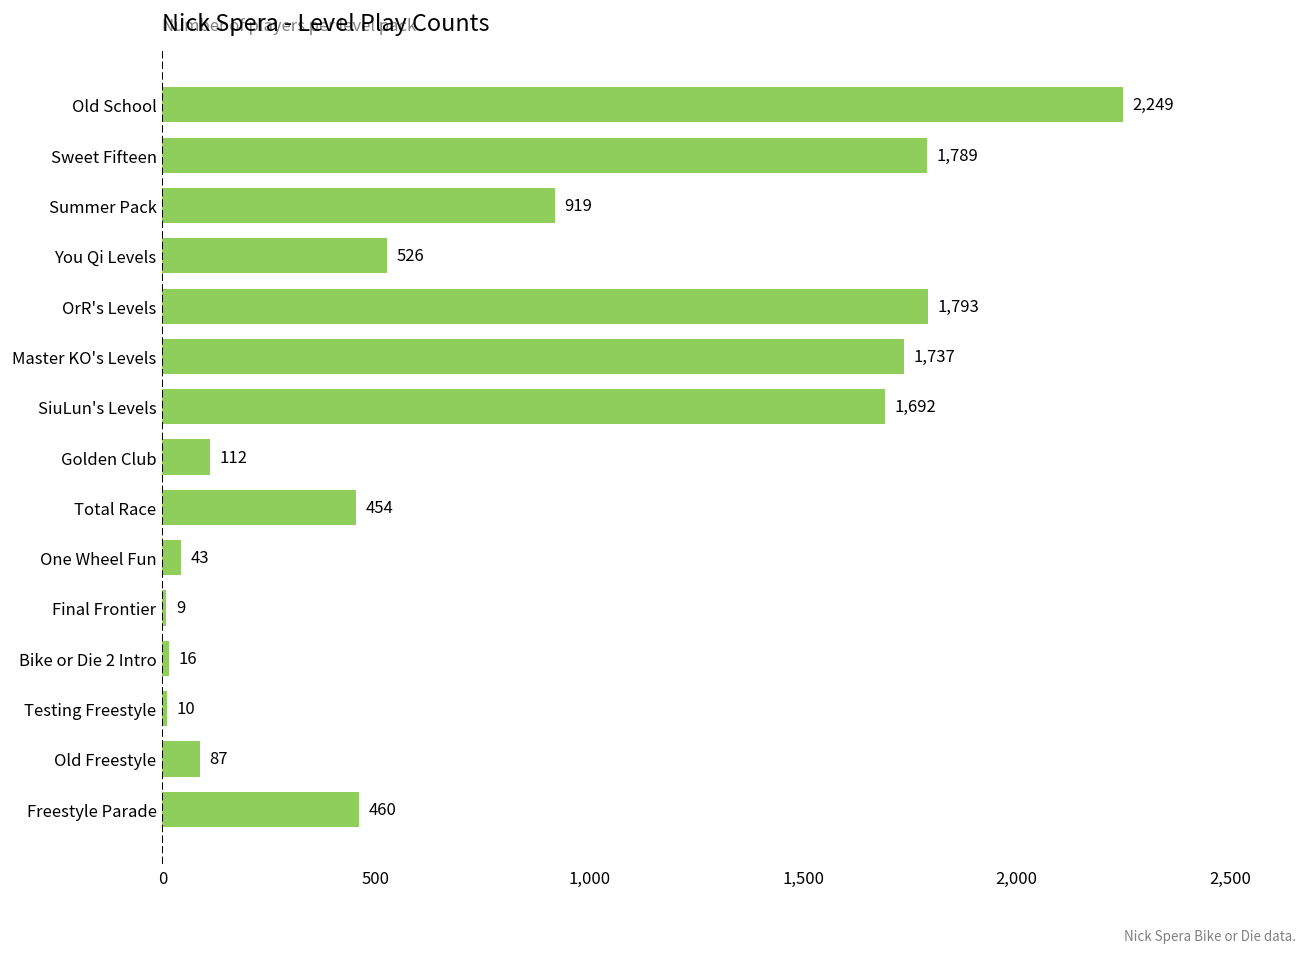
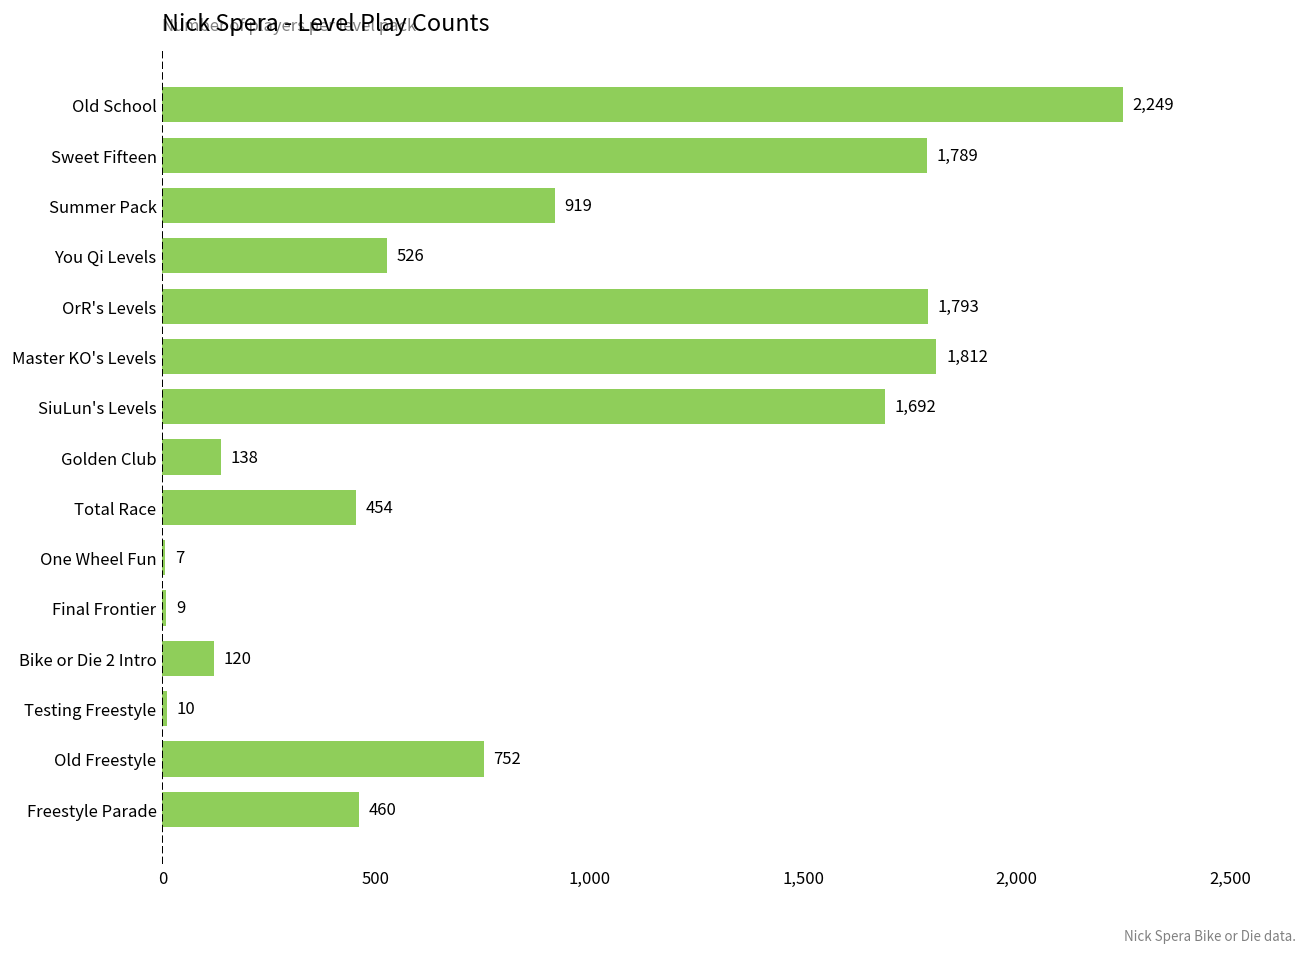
Master KO's Levels: 1,737 -> 1,812
Golden Club: 112 -> 138
One Wheel Fun: 43 -> 7
Bike or Die 2 Intro: 16 -> 120
Old Freestyle: 87 -> 752
